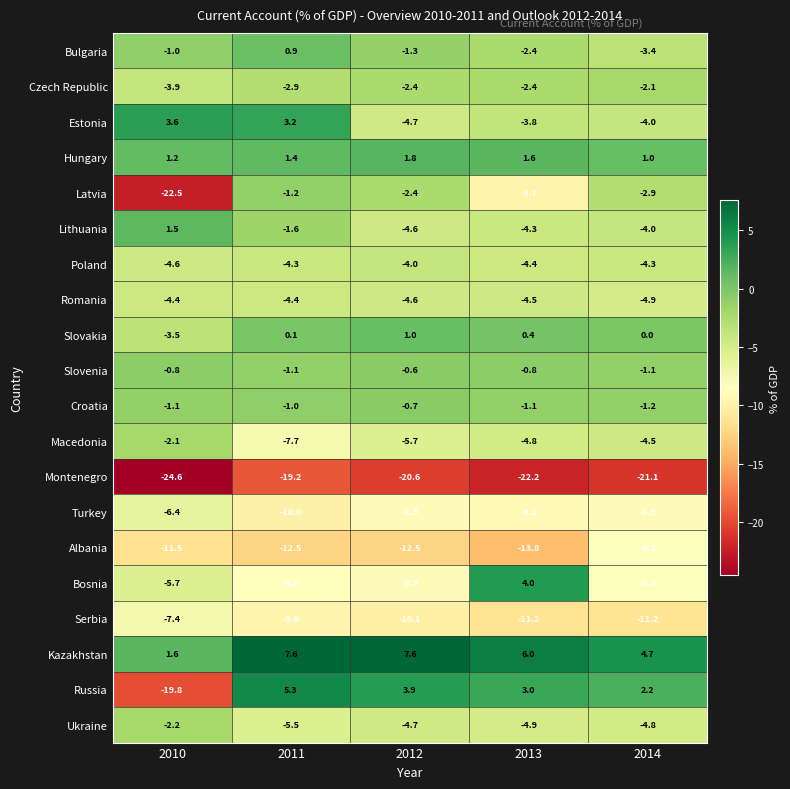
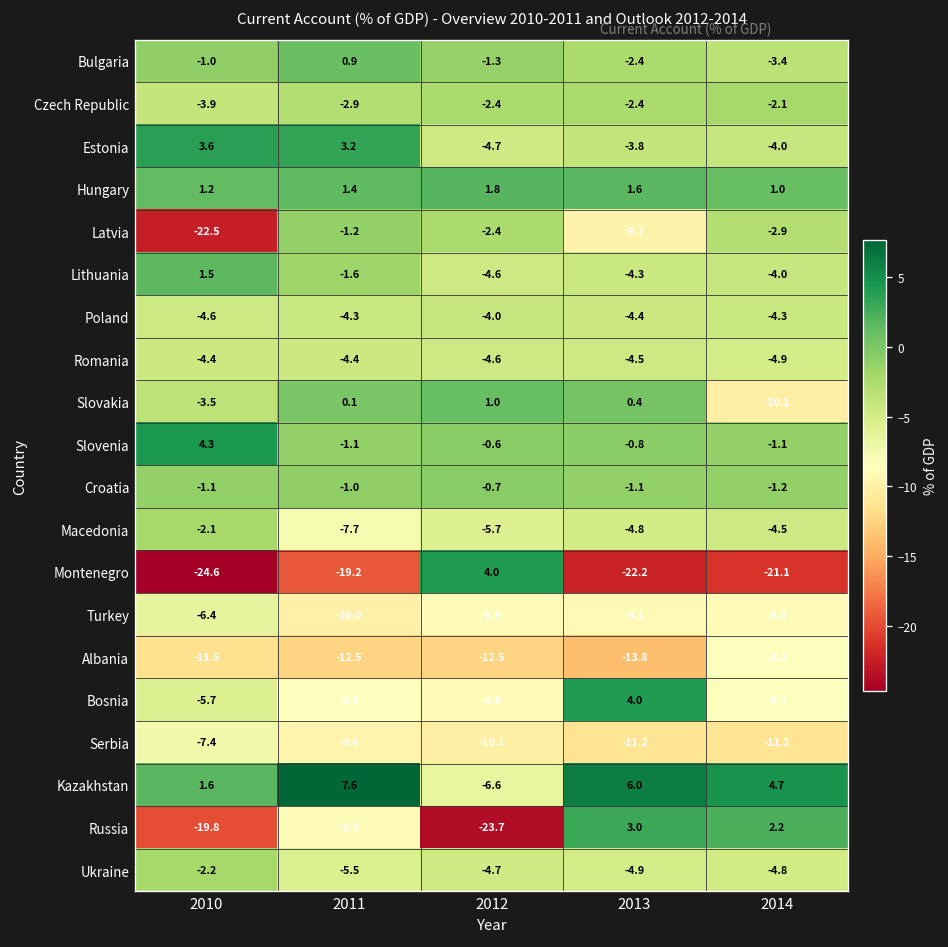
Slovakia, 2014: 0.0 -> -10.1
Slovenia, 2010: -0.8 -> 4.3
Montenegro, 2012: -20.6 -> 4.0
Kazakhstan, 2012: 7.6 -> -6.6
Russia, 2011: 5.3 -> -8.9
Russia, 2012: 3.9 -> -23.7
